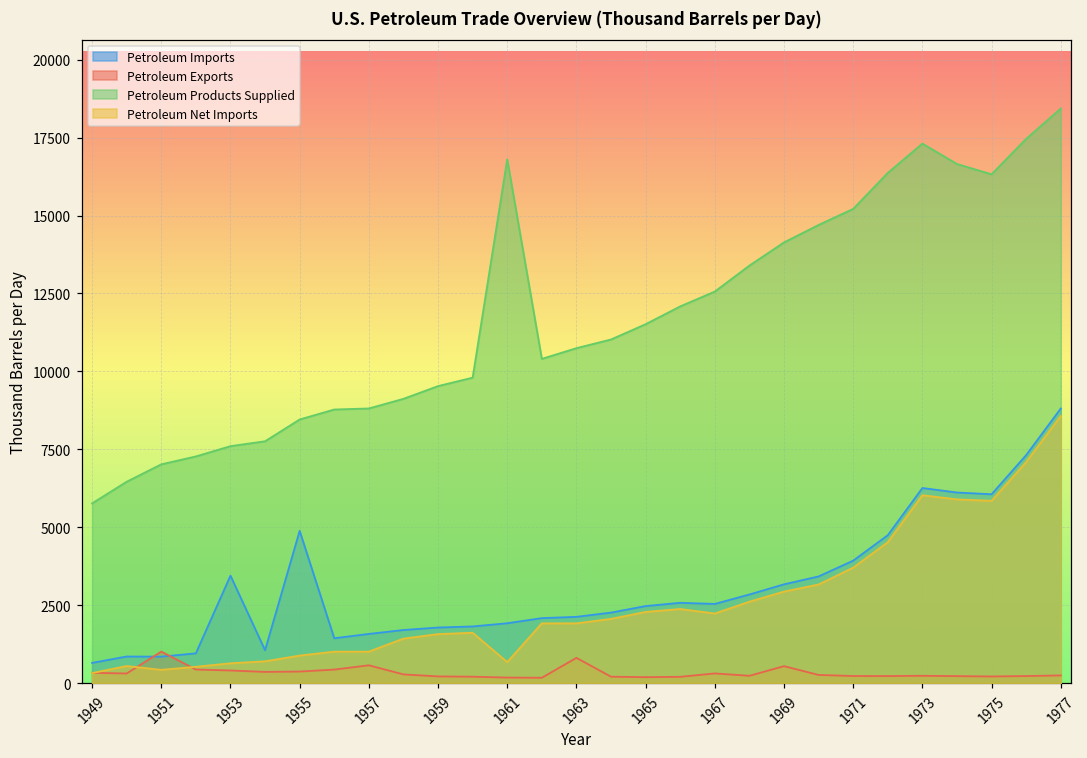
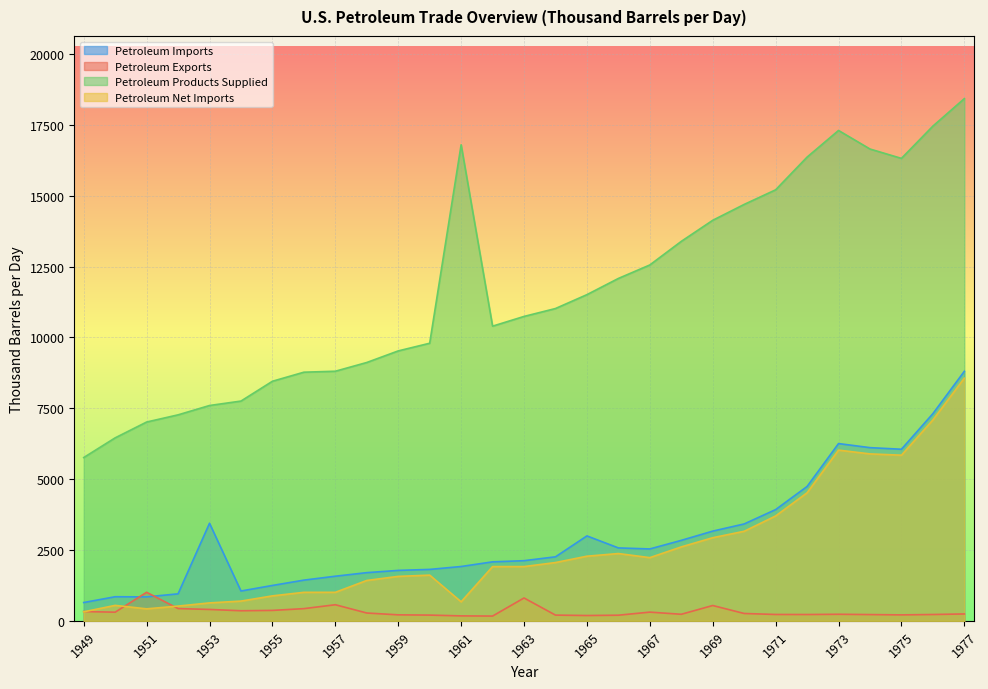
Petroleum Imports, 1955: 4900 -> 1200
Petroleum Imports, 1965: 2500 -> 3000
